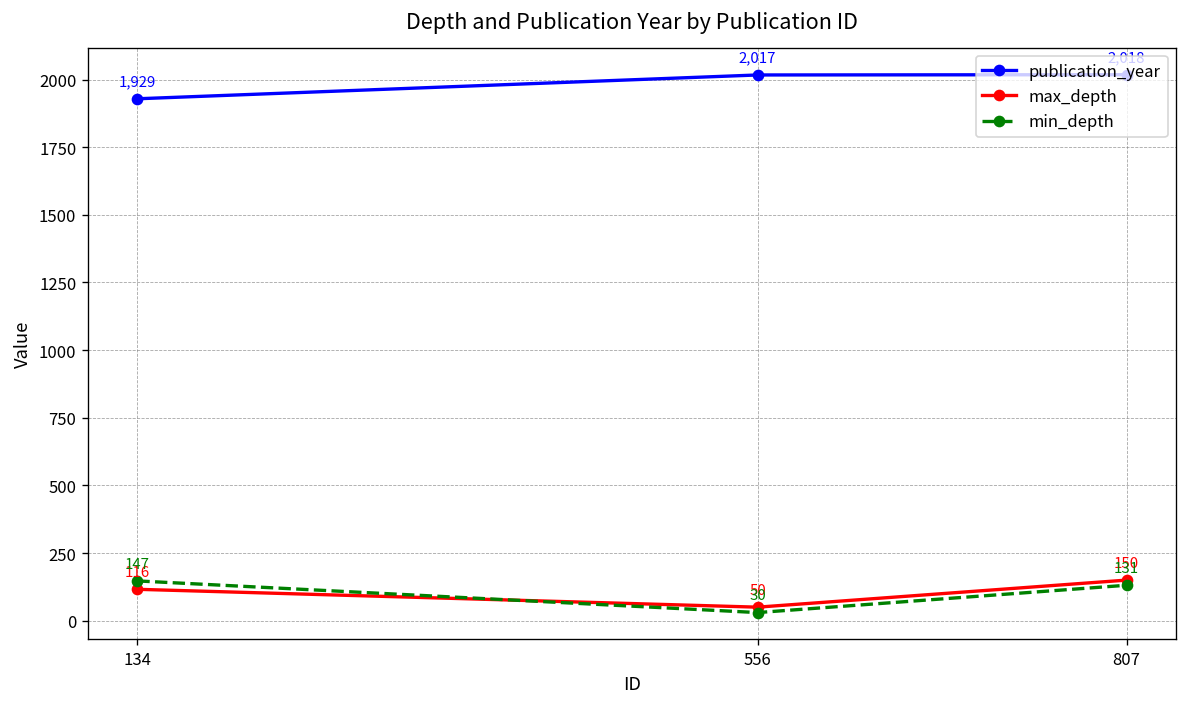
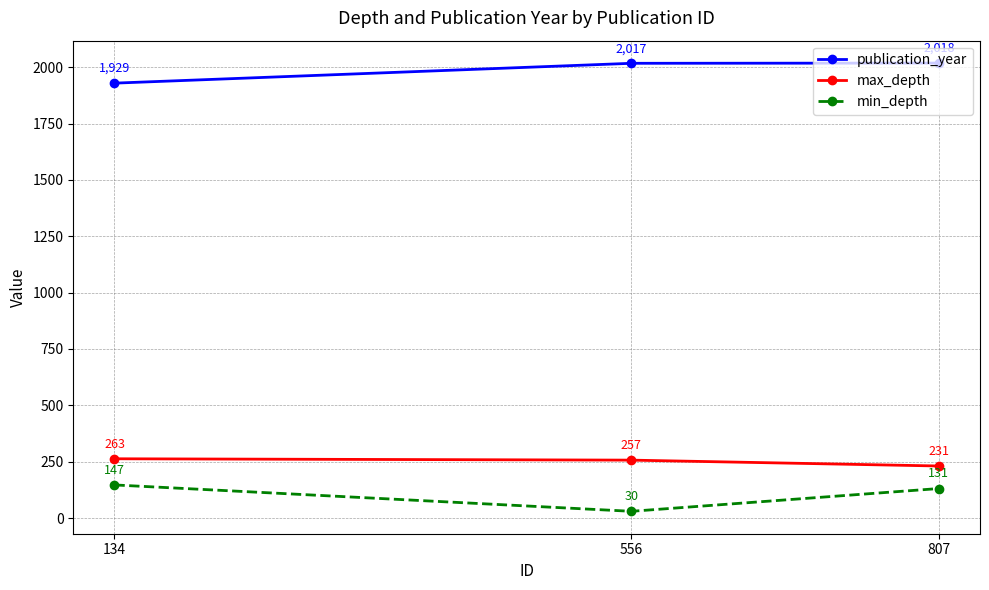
max_depth, 134: 116 -> 263
max_depth, 556: 50 -> 257
max_depth, 807: 150 -> 231
